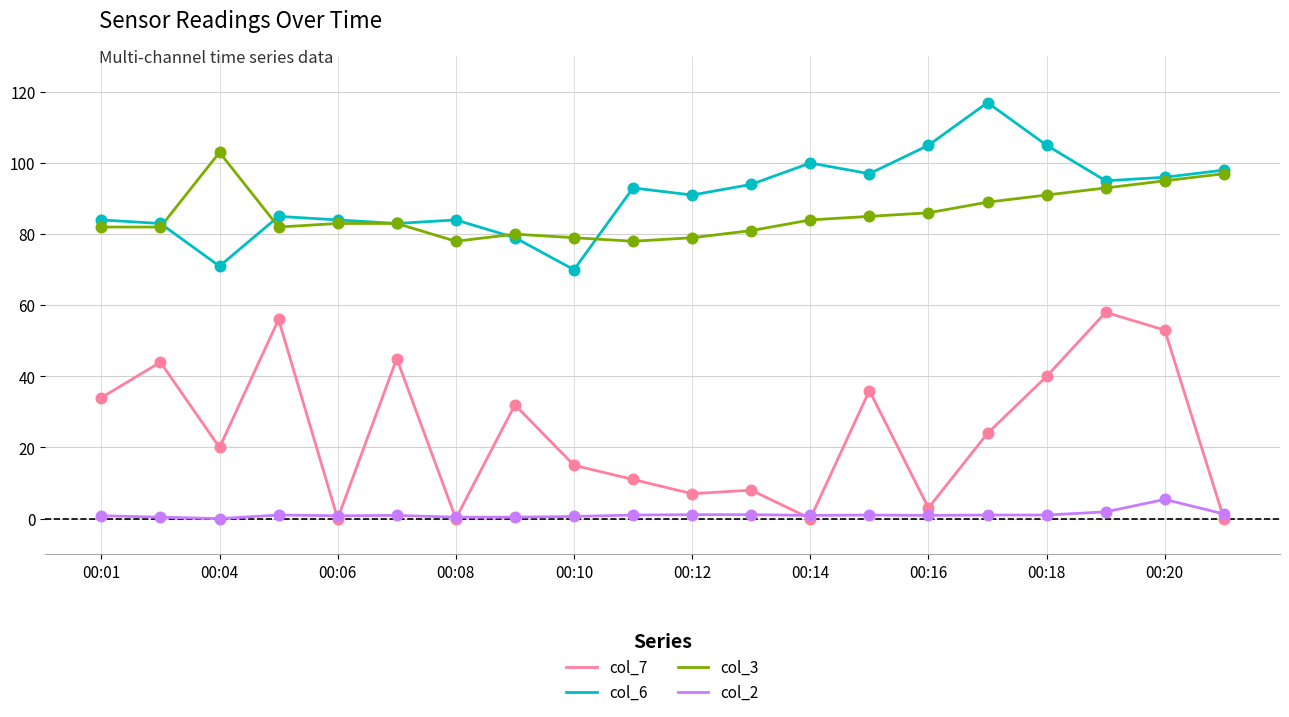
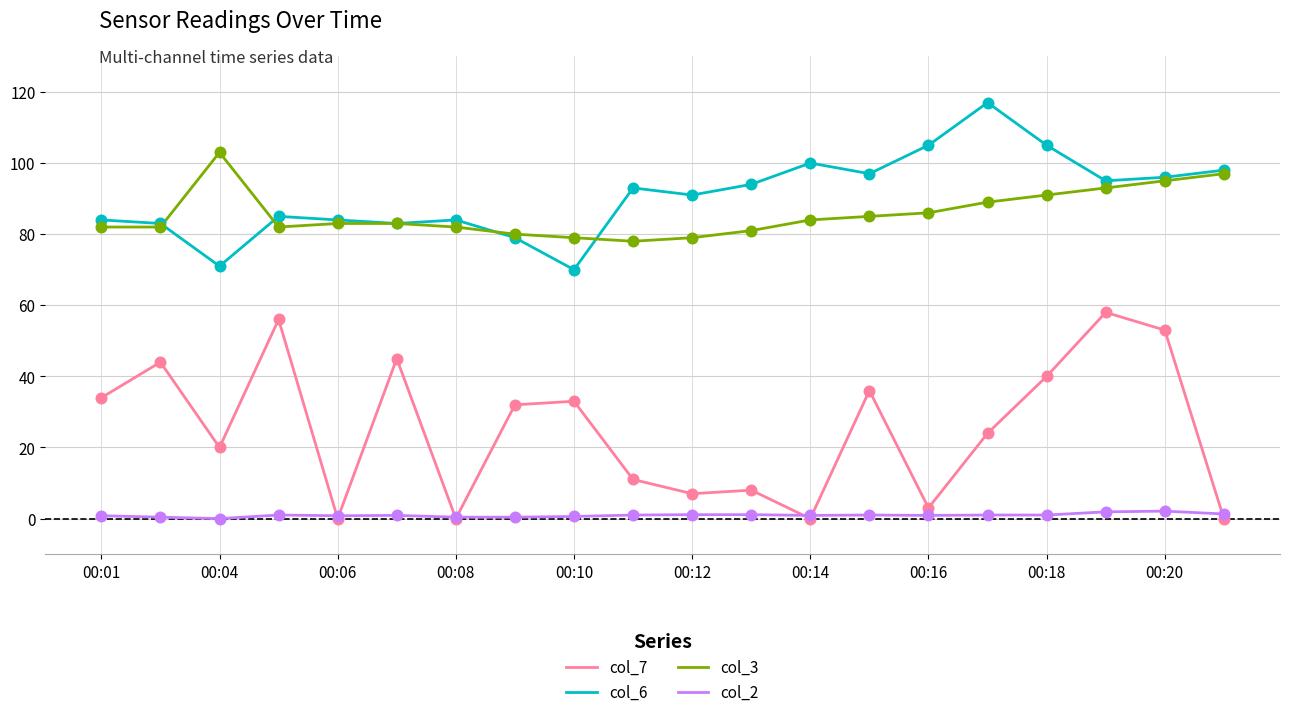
col_3, 00:08: 78 -> 82
col_7, 00:10: 15 -> 33
col_2, 00:20: 5 -> 2
